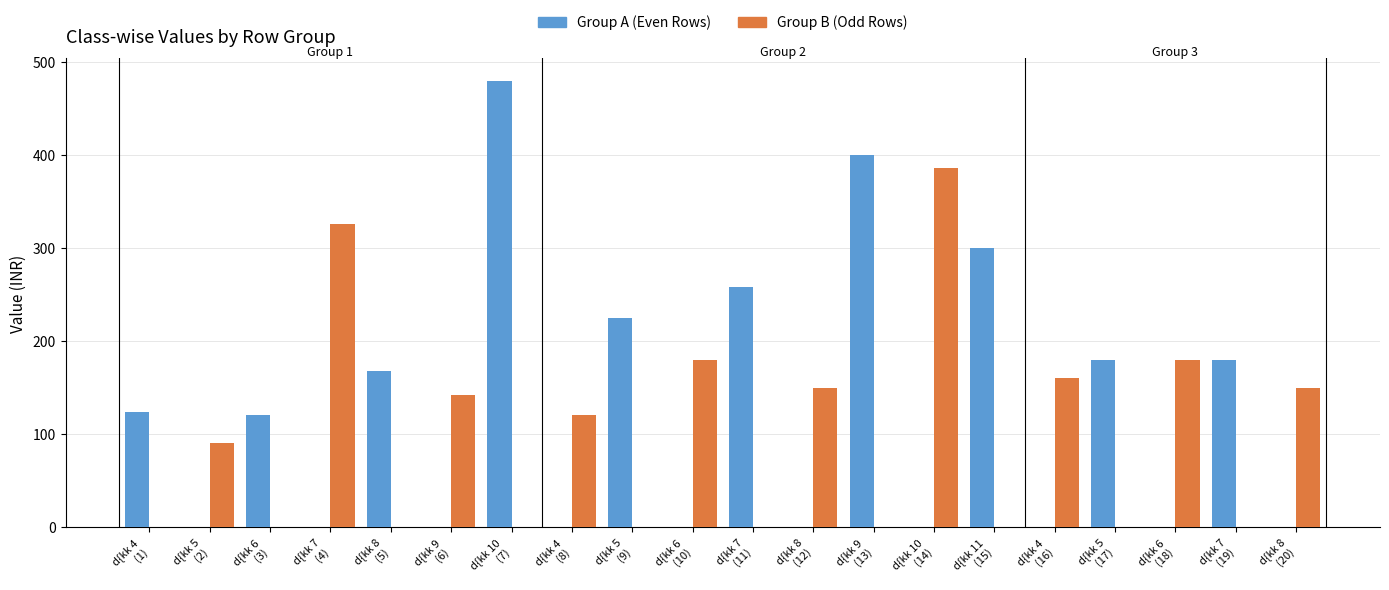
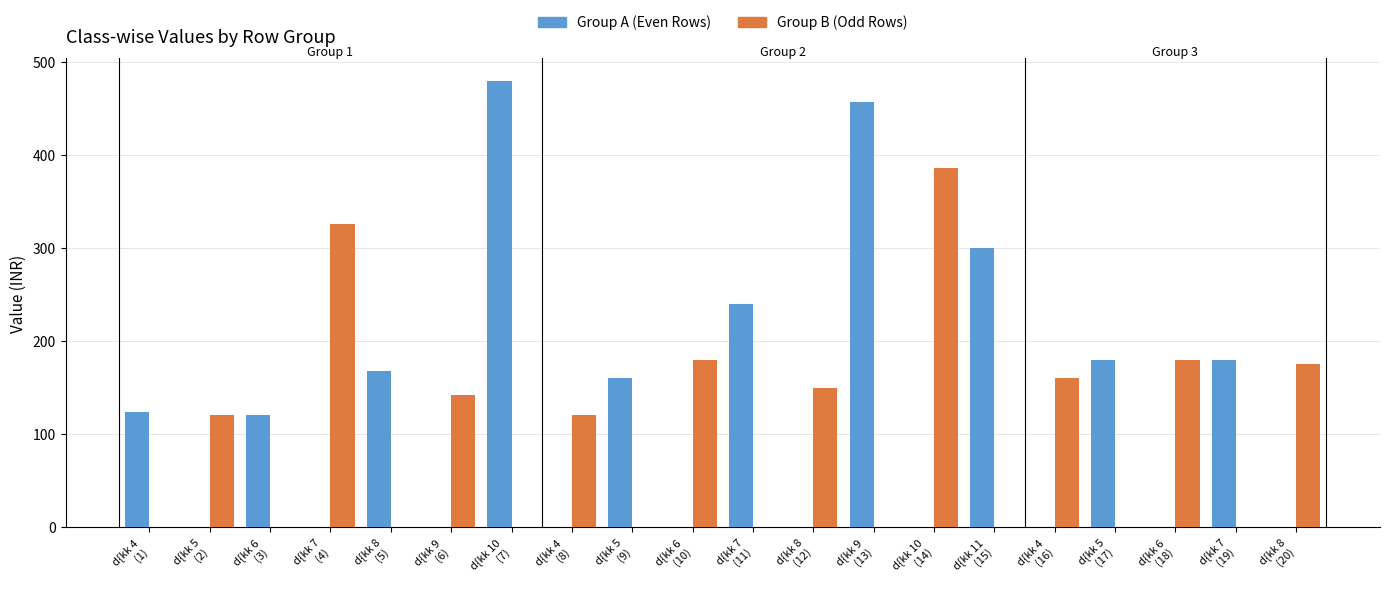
Group B (Odd Rows), d{kk 5 (2): 90 -> 120
Group A (Even Rows), d{kk 5 (9): 230 -> 160
Group A (Even Rows), d{kk 7 (11): 260 -> 240
Group A (Even Rows), d{kk 9 (13): 400 -> 460
Group B (Odd Rows), d{kk 8 (20): 150 -> 180
